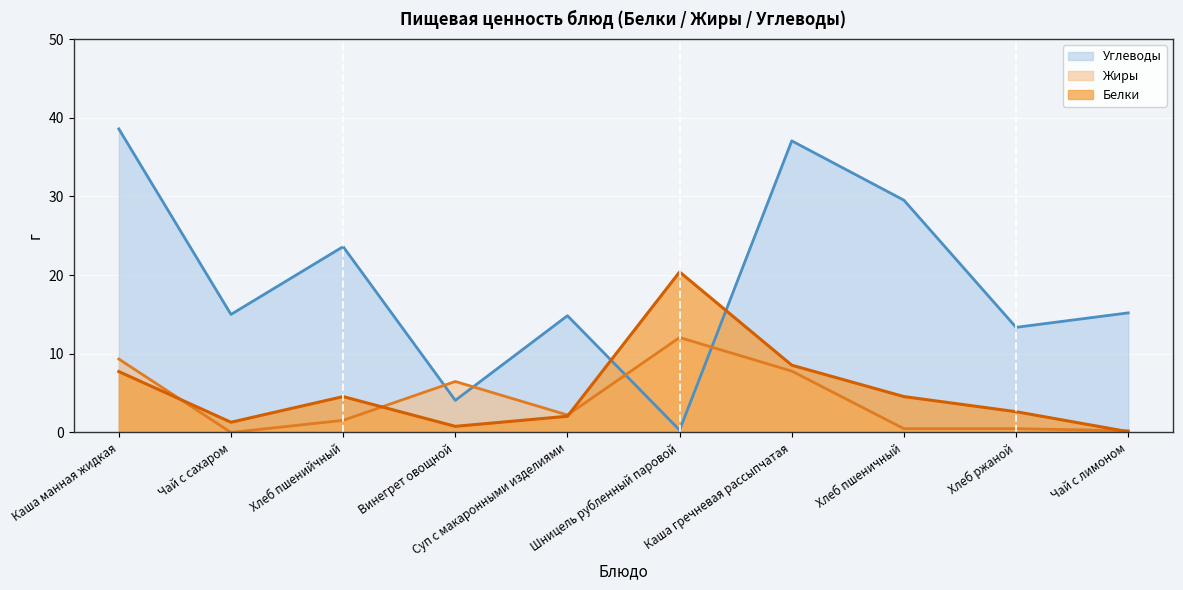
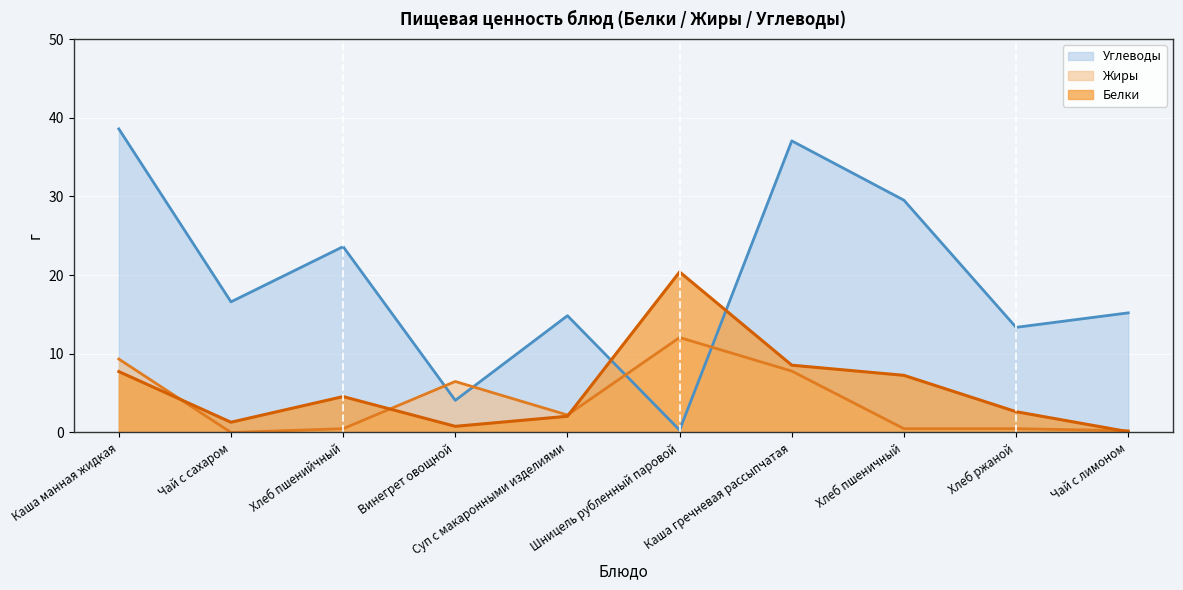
Углеводы, Чай с сахаром: 15 -> 17
Жиры, Хлеб пшенийчный: 2 -> 0
Белки, Хлеб пшеничный: 5 -> 7
